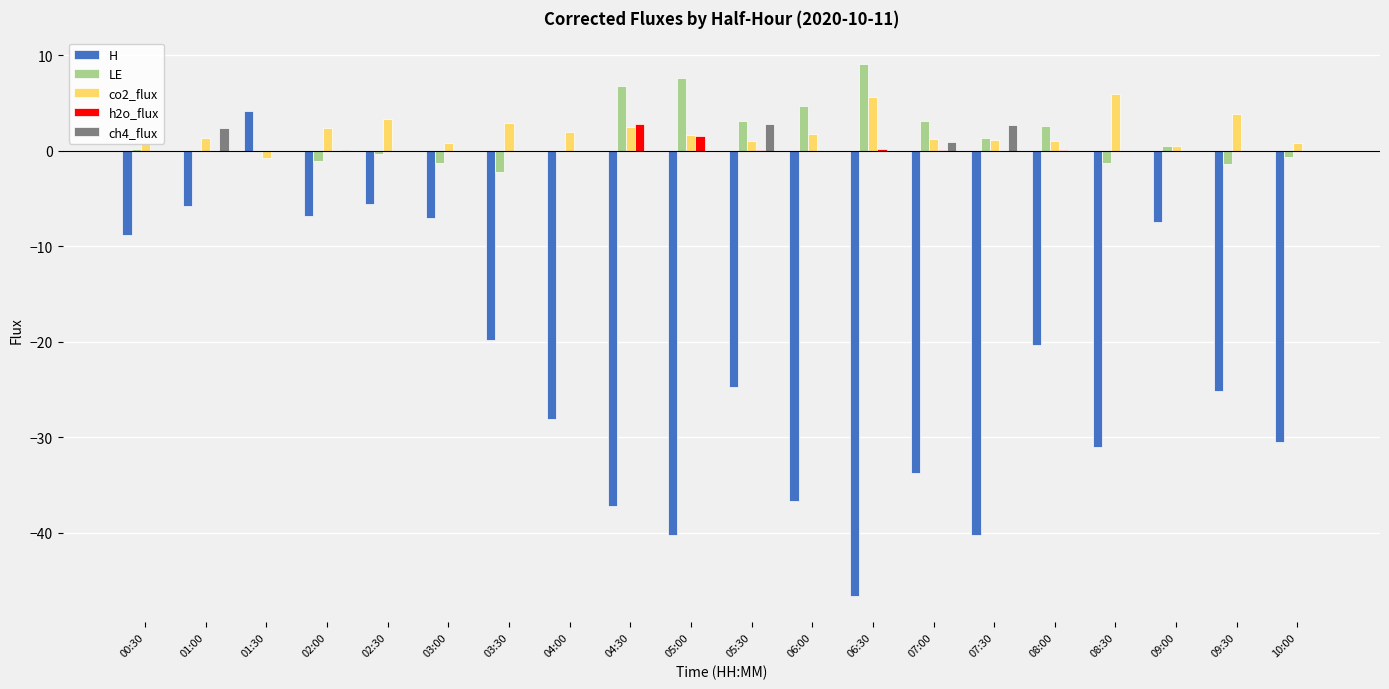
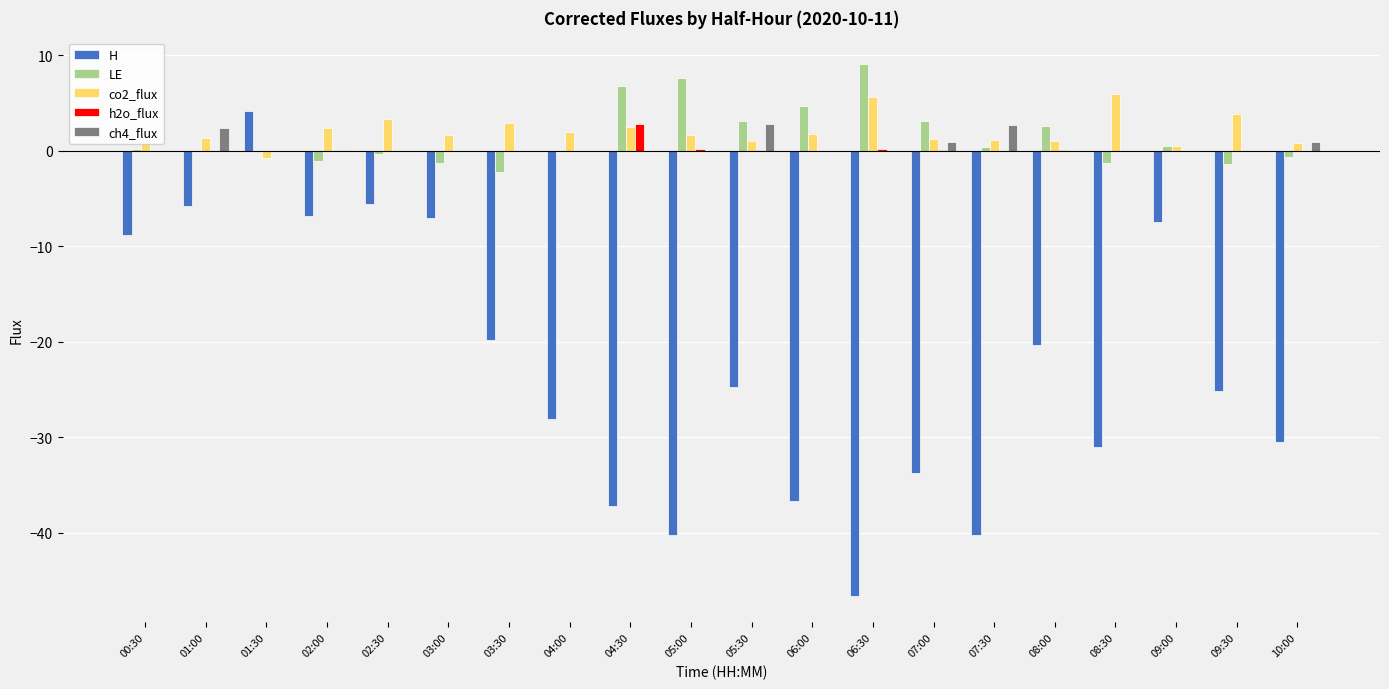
co2_flux, 03:00: 1 -> 2
h2o_flux, 05:00: 2 -> 0
LE, 07:30: 1 -> 0
ch4_flux, 10:00: 0 -> 1
